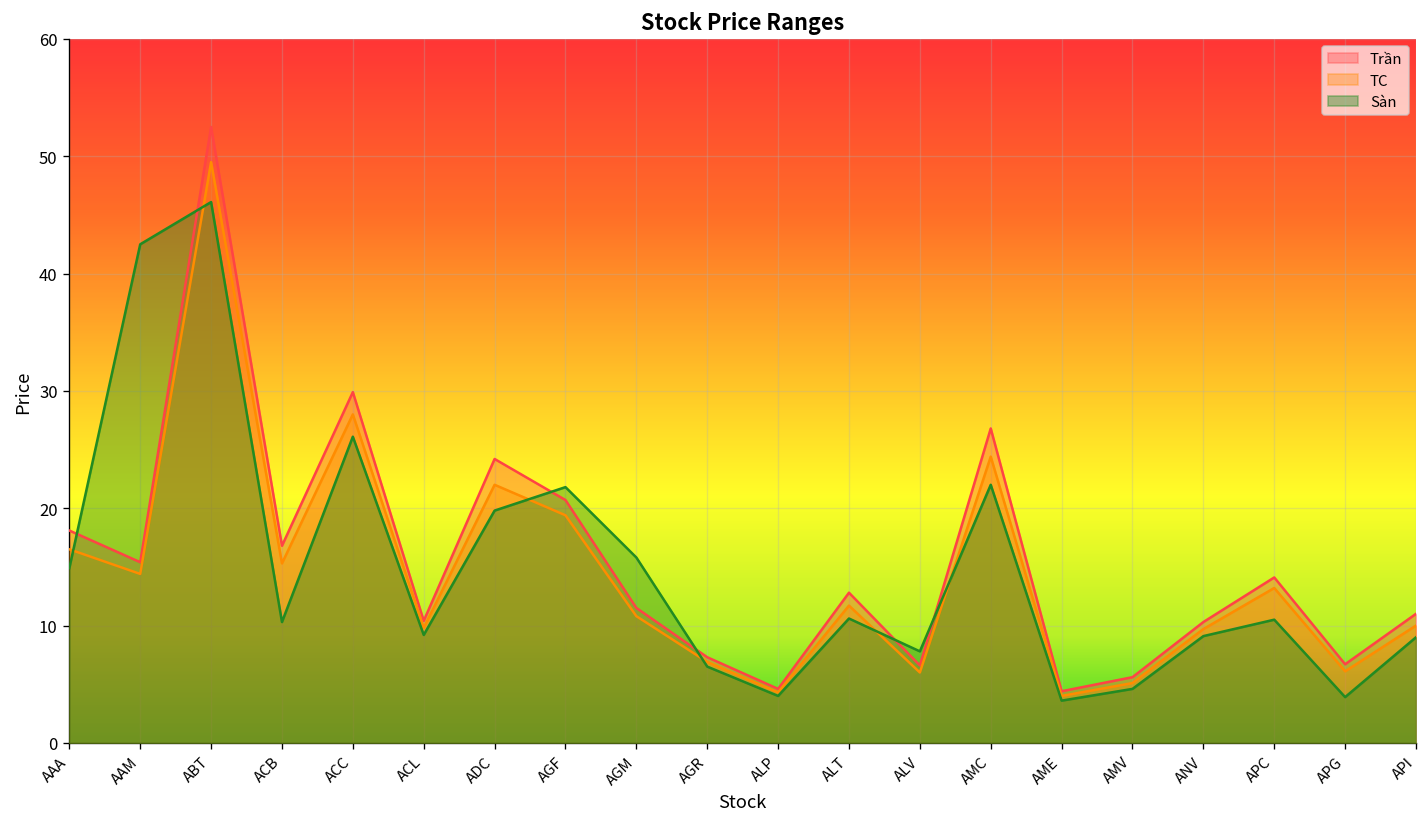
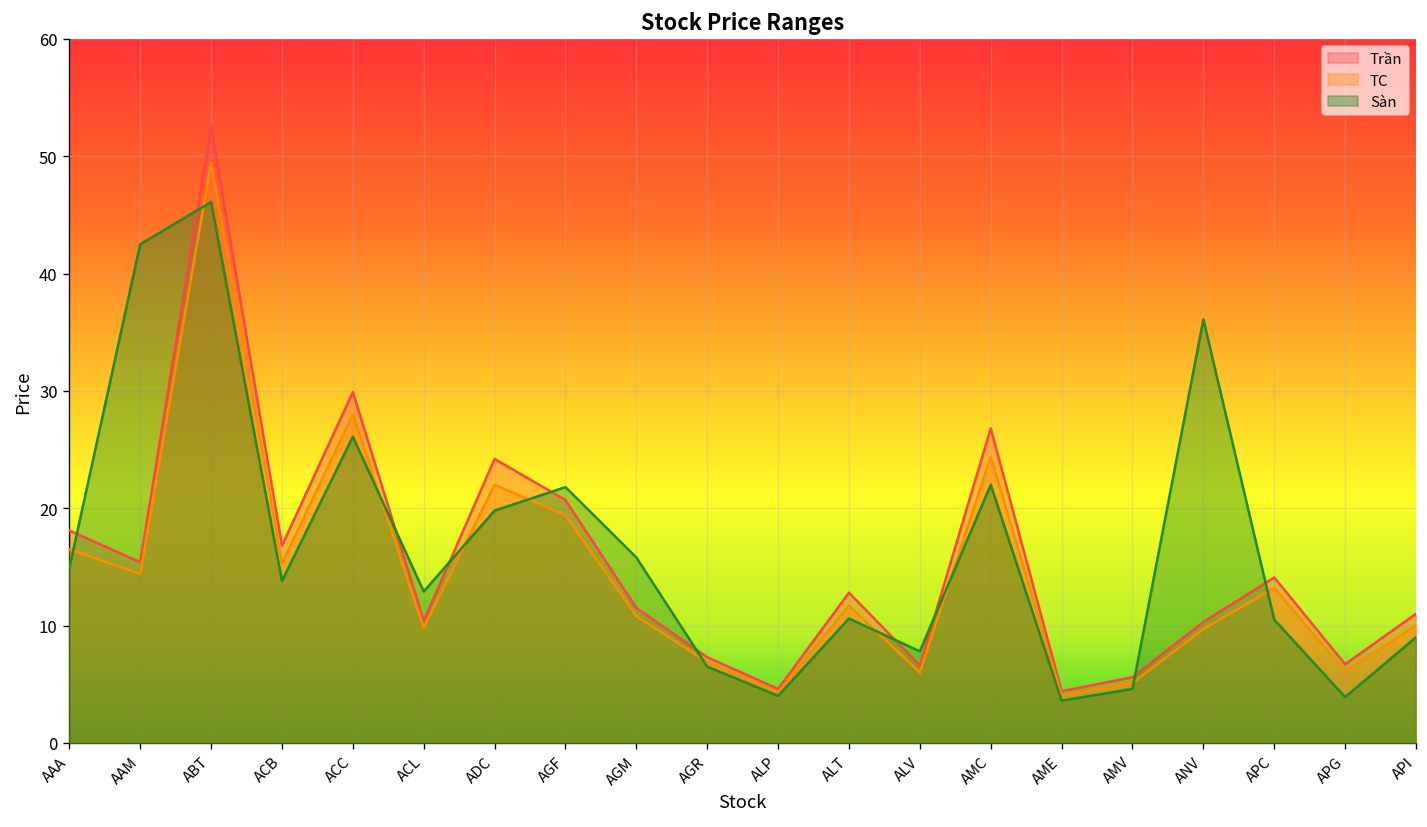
Sàn, ACB: 10 -> 14
Sàn, ACL: 9 -> 13
Sàn, ANV: 9 -> 36
